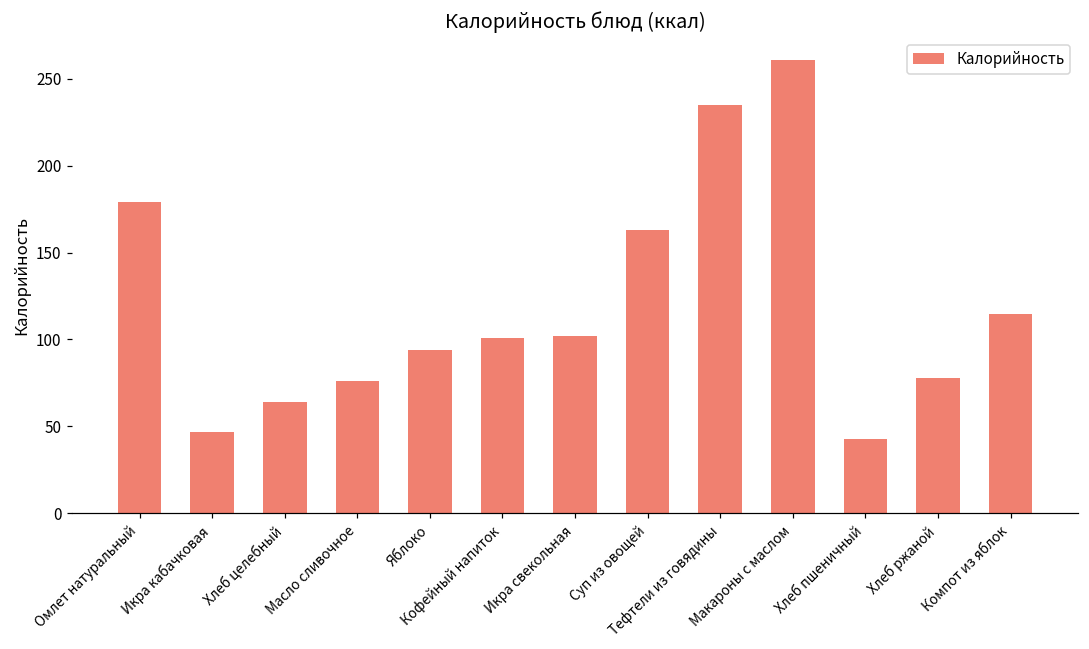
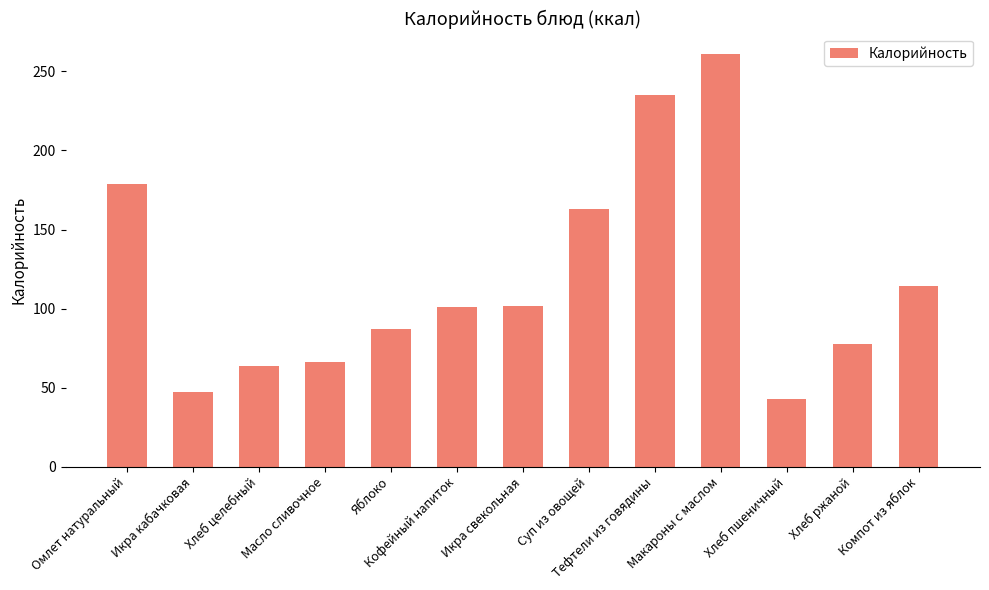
Масло сливочное: 76 -> 66
Яблоко: 94 -> 87
